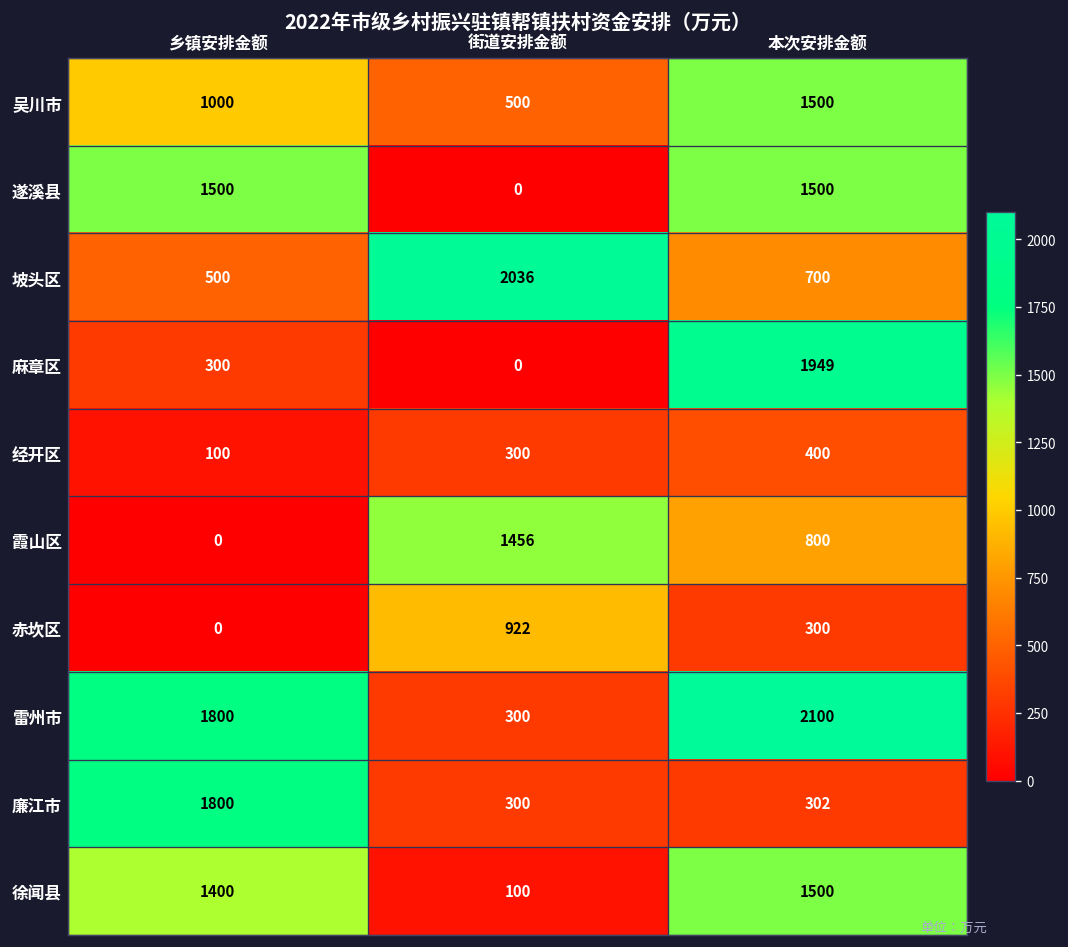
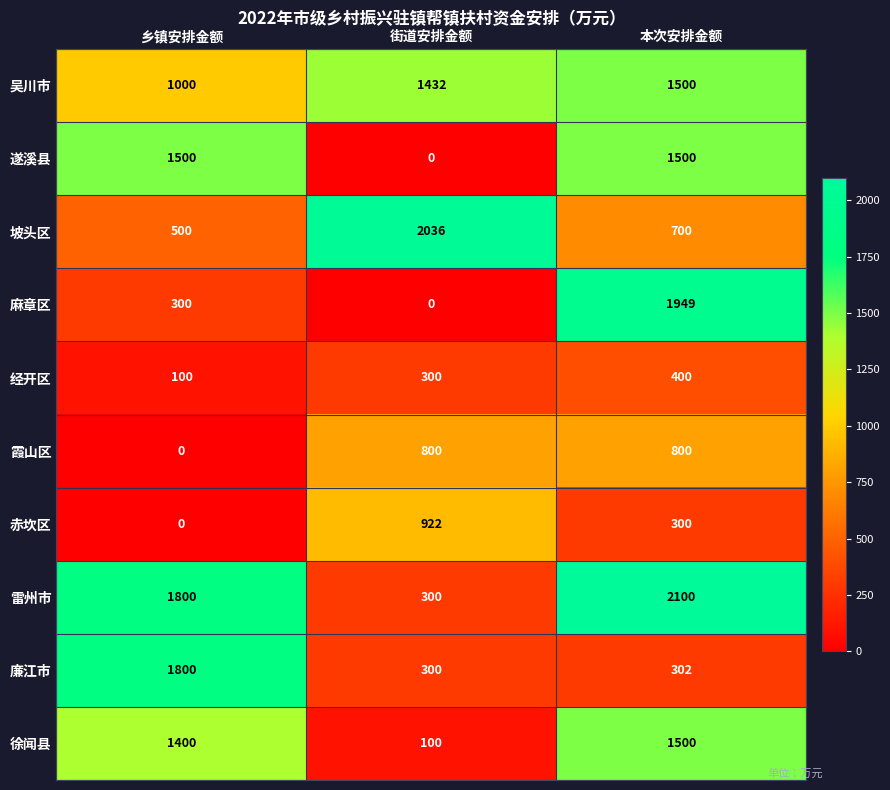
吴川市, 街道安排金额: 500 -> 1432
霞山区, 街道安排金额: 1456 -> 800
